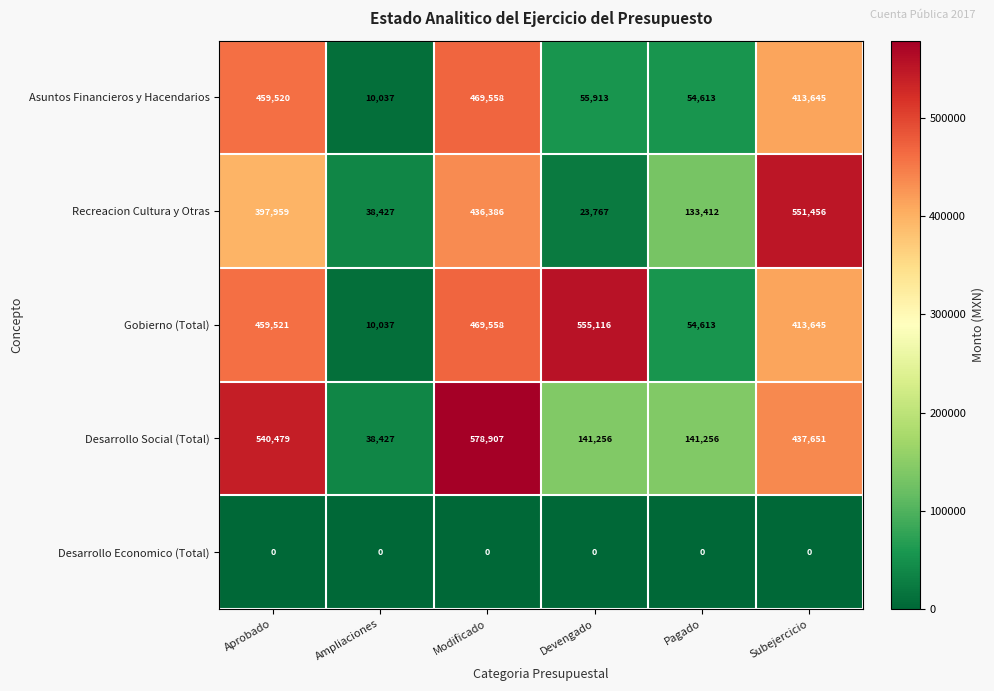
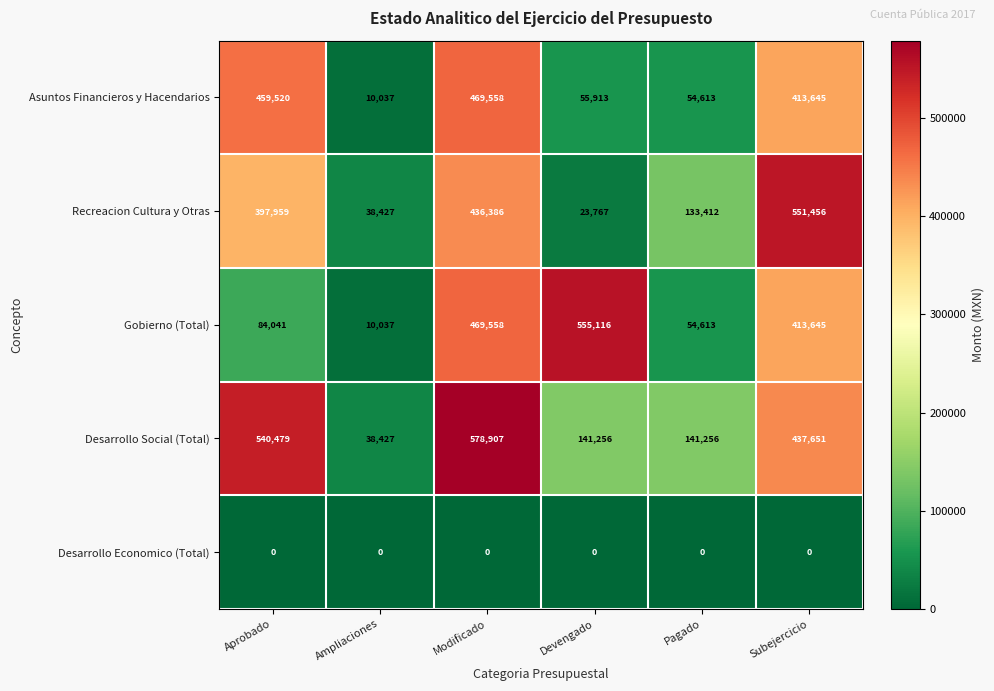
Gobierno (Total), Aprobado: 459,521 -> 84,041
